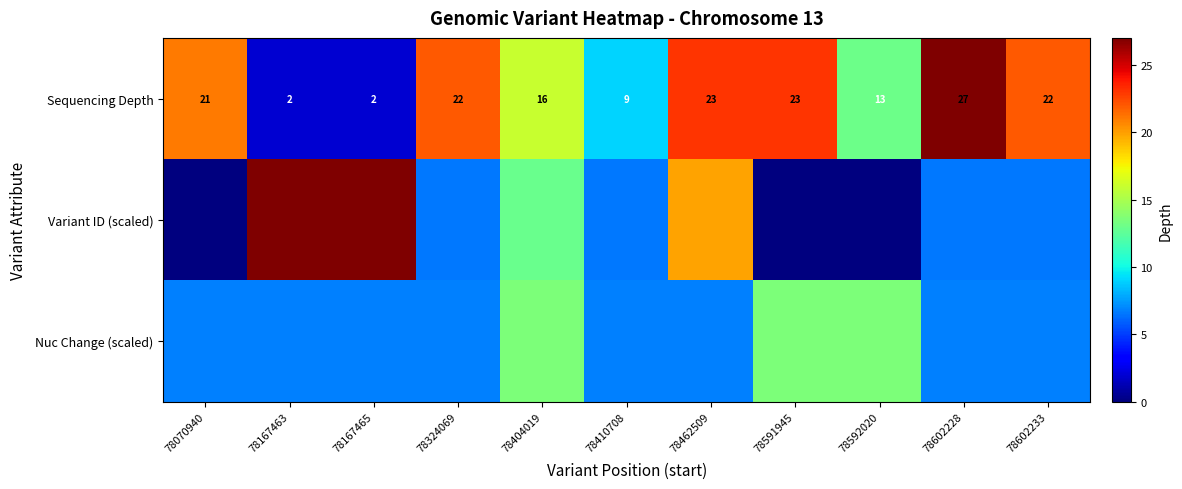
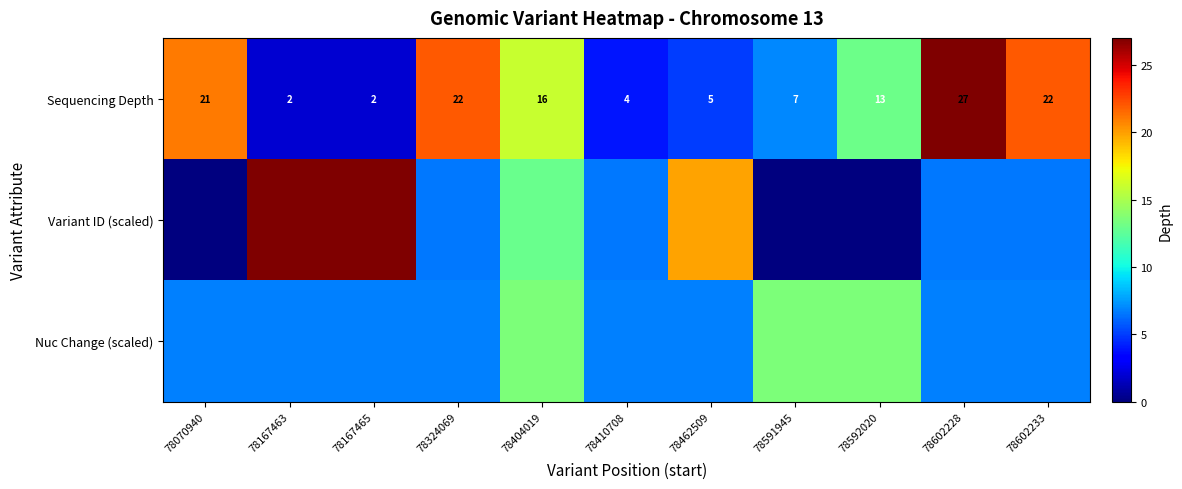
Sequencing Depth, 78410708: 9 -> 4
Sequencing Depth, 78462509: 23 -> 5
Sequencing Depth, 78591945: 23 -> 7
